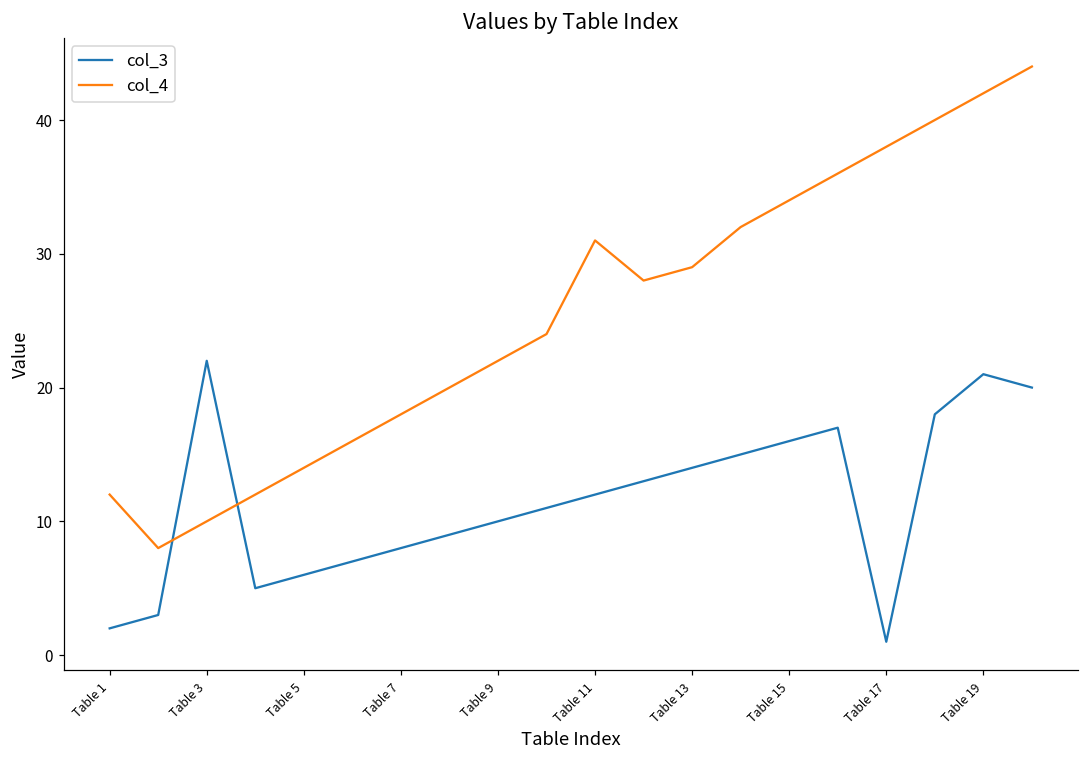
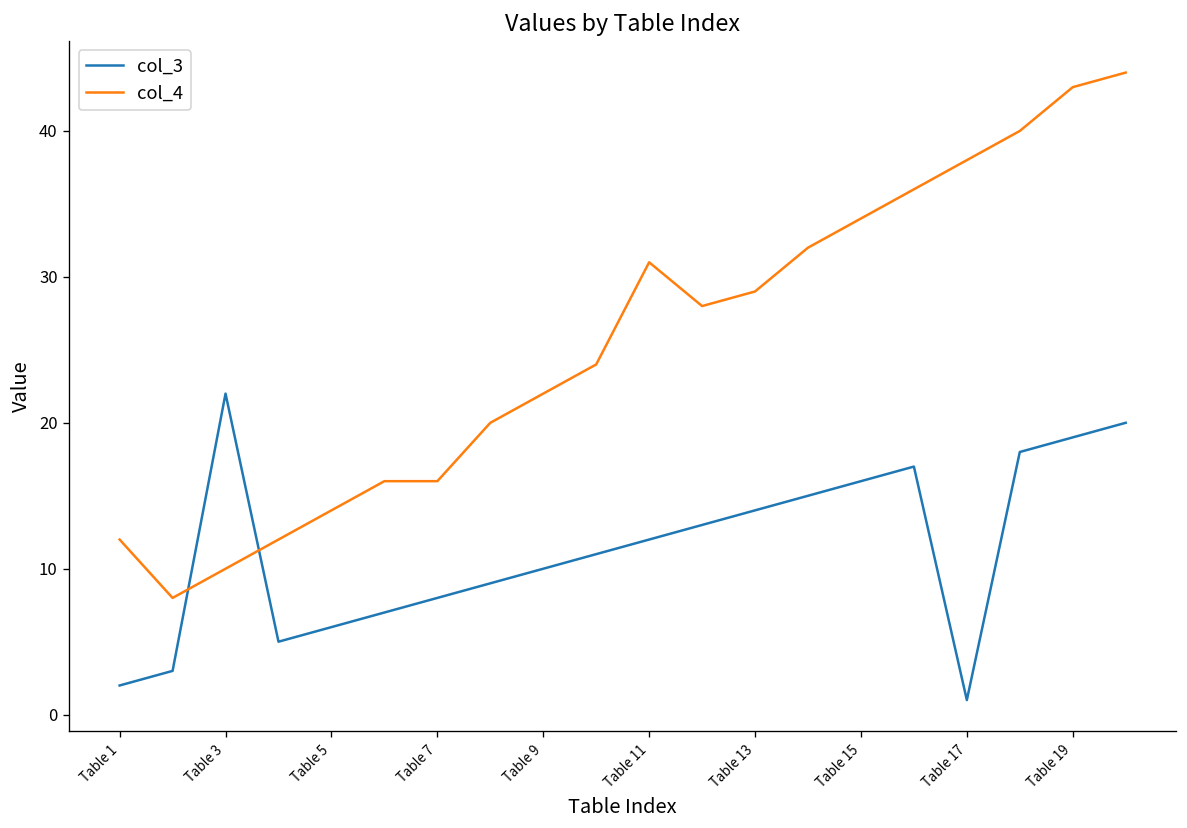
col_4, Table 7: 18 -> 16
col_3, Table 19: 21 -> 19
col_4, Table 19: 42 -> 43
